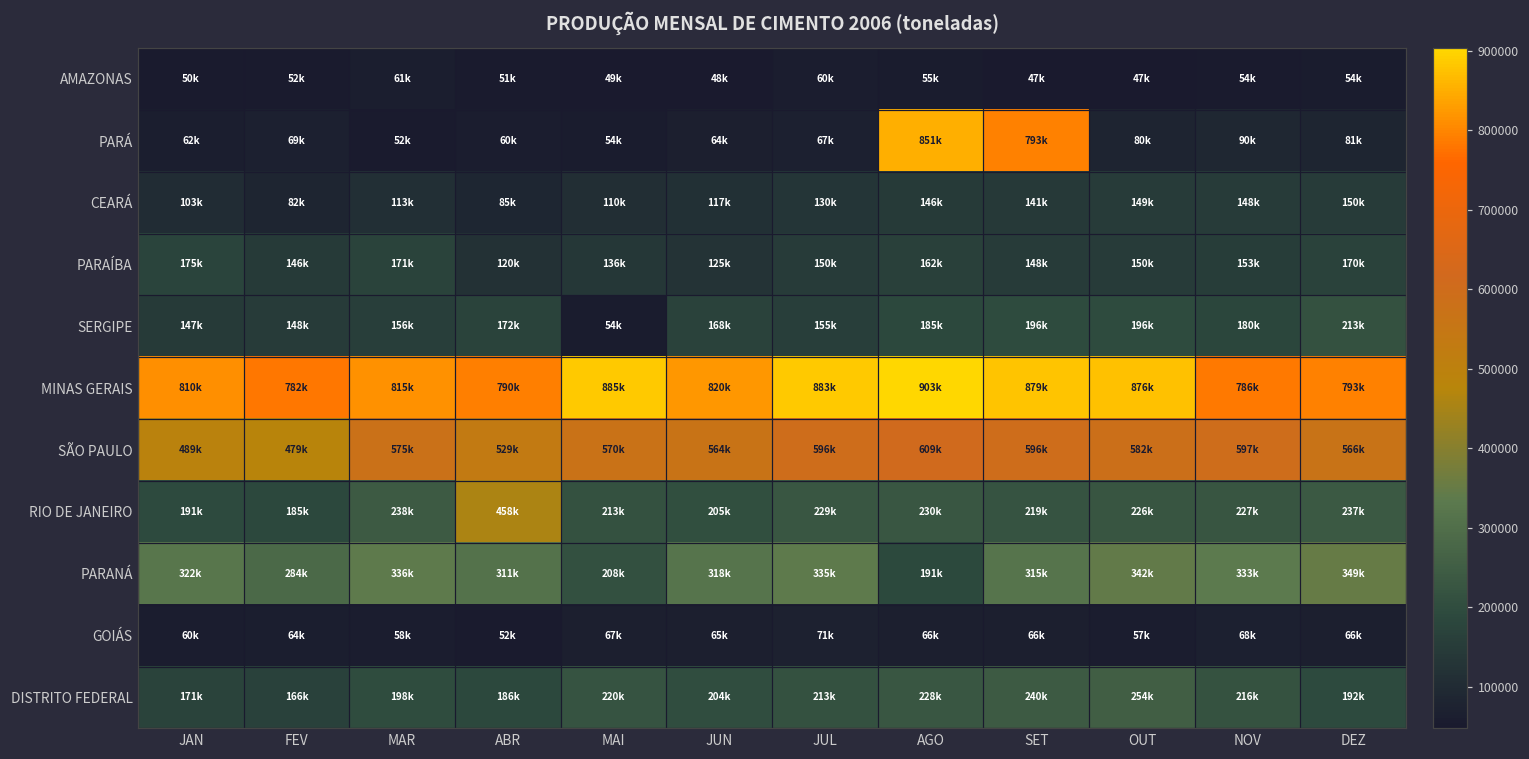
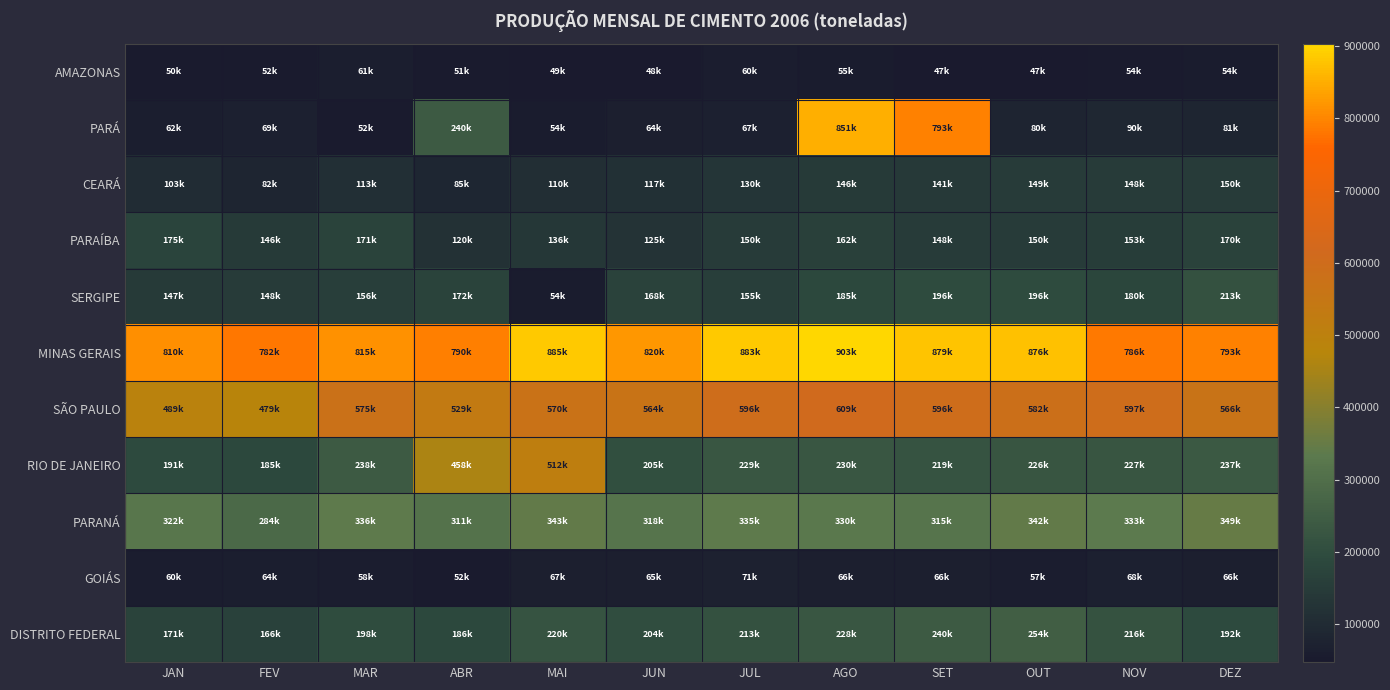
PARÁ, ABR: 60k -> 240k
RIO DE JANEIRO, MAI: 213k -> 512k
PARANÁ, MAI: 208k -> 343k
PARANÁ, AGO: 191k -> 330k
